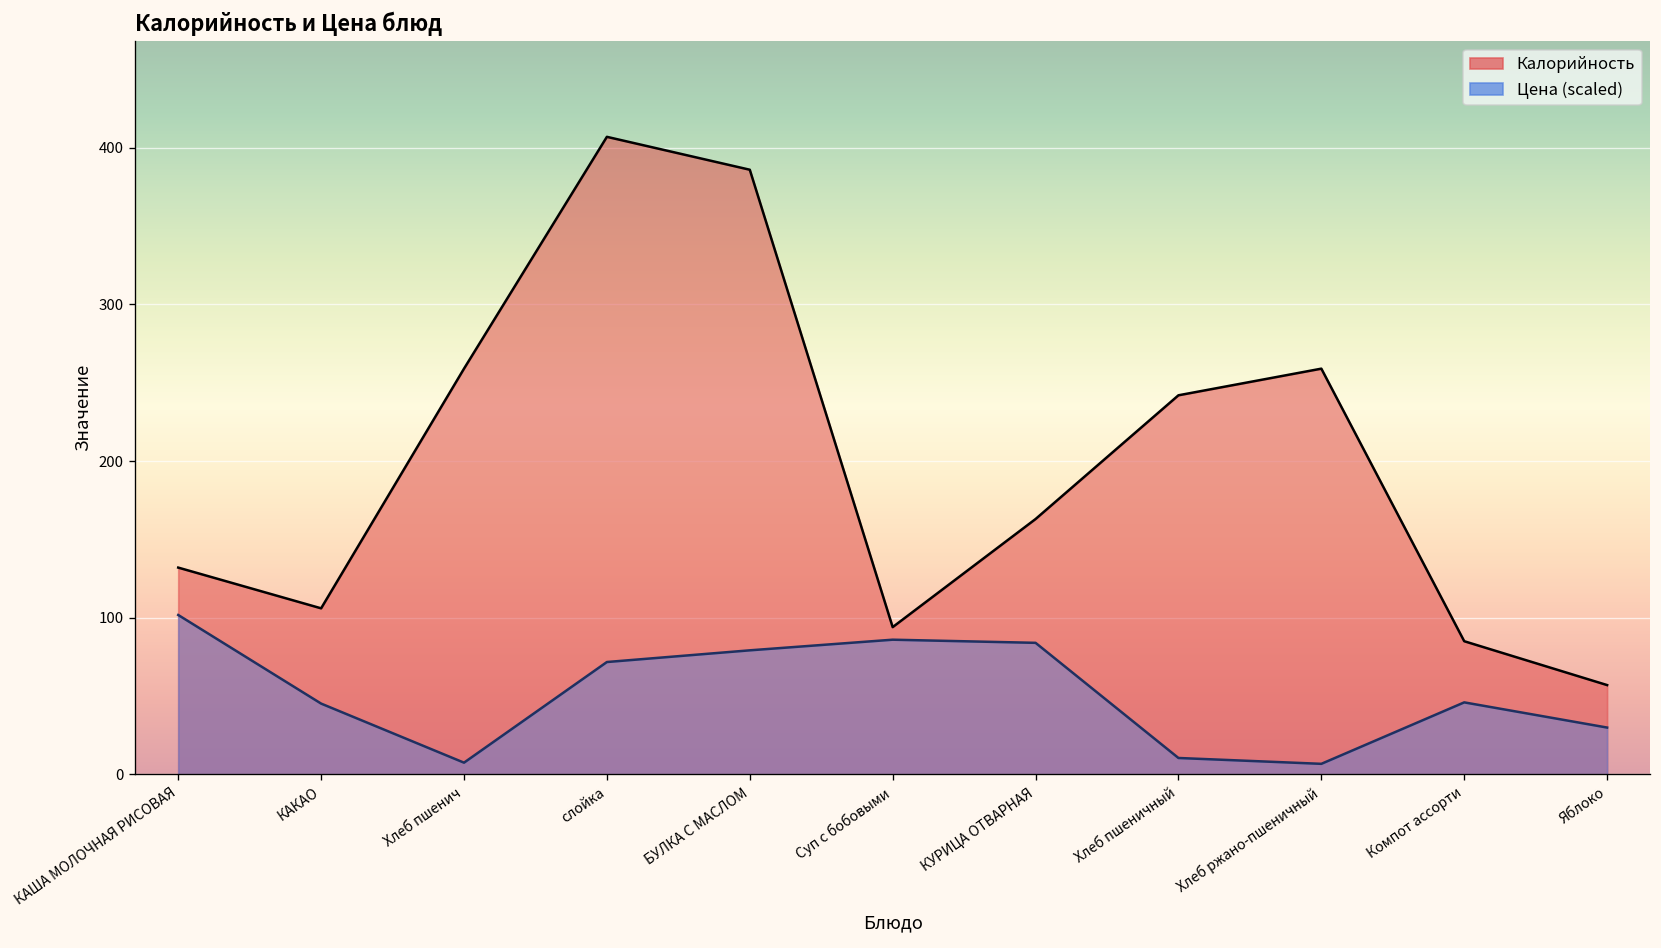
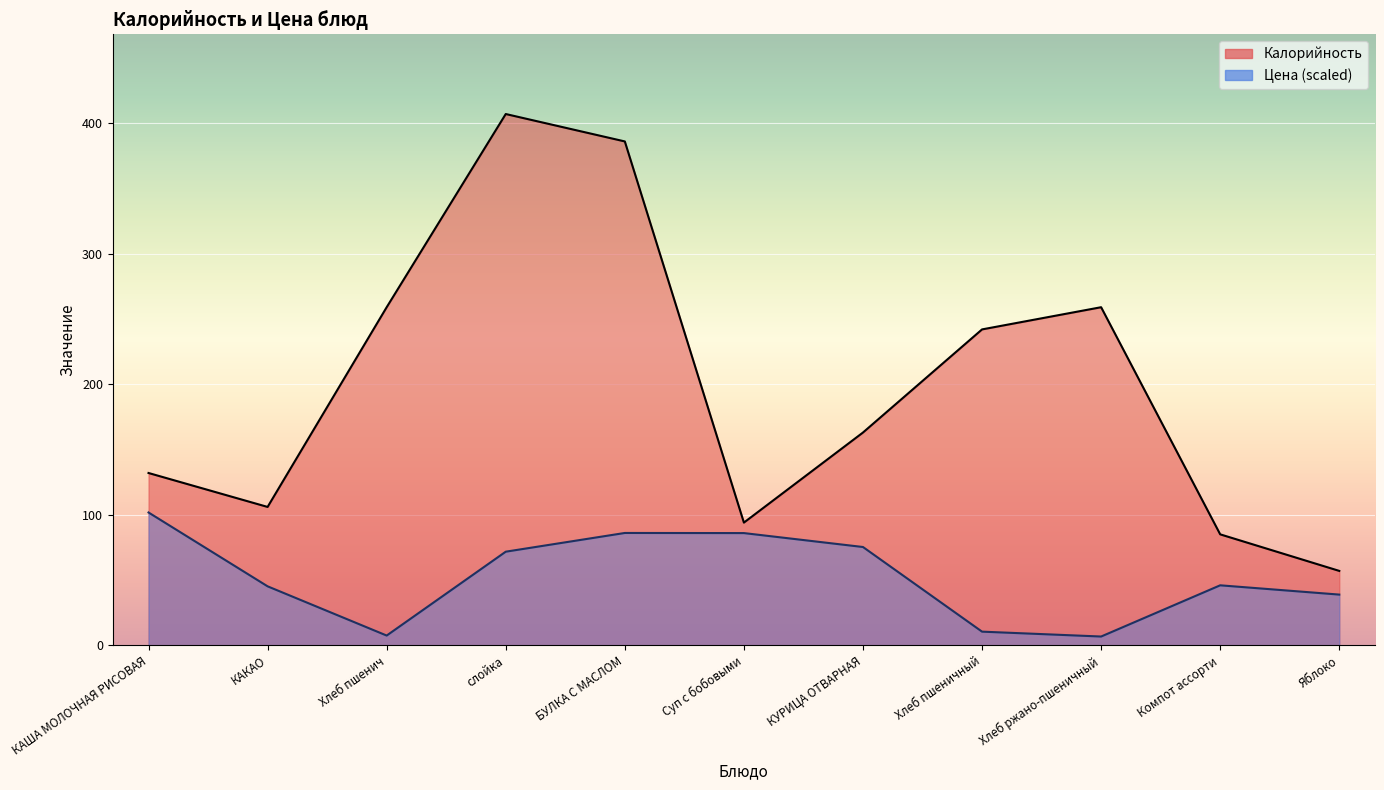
Цена (scaled), БУЛКА С МАСЛОМ: 79 -> 86
Цена (scaled), КУРИЦА ОТВАРНАЯ: 84 -> 75
Цена (scaled), Яблоко: 30 -> 39
